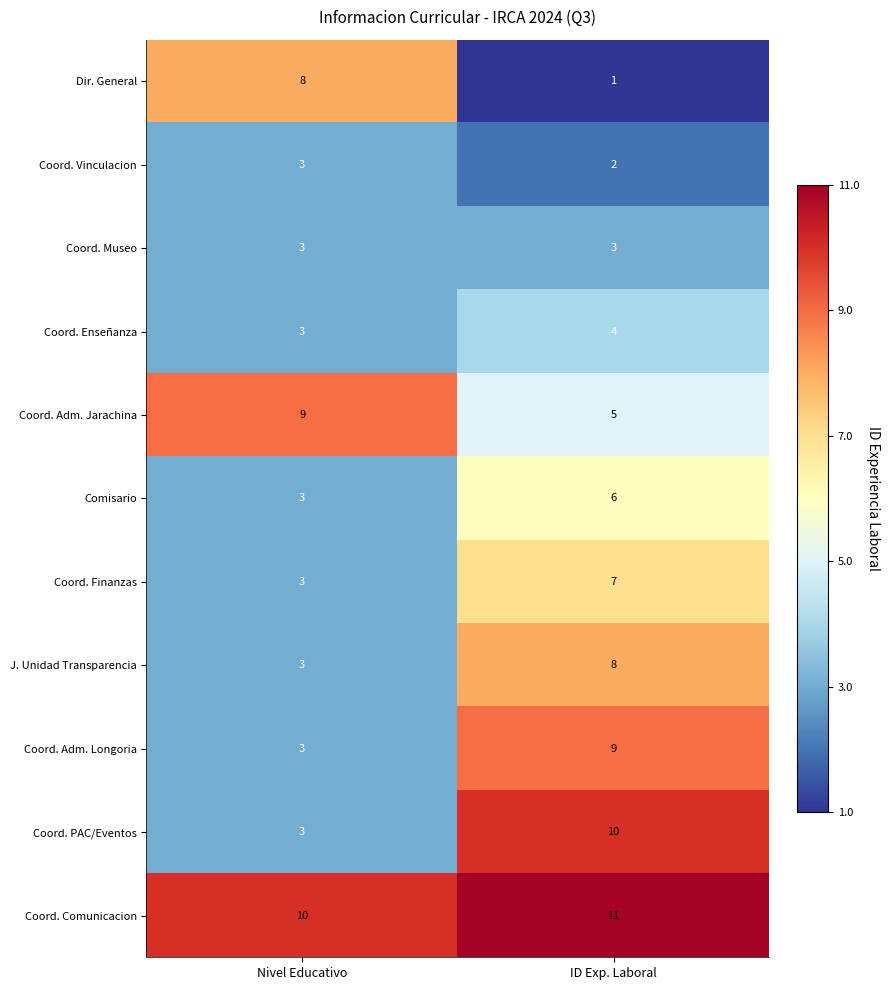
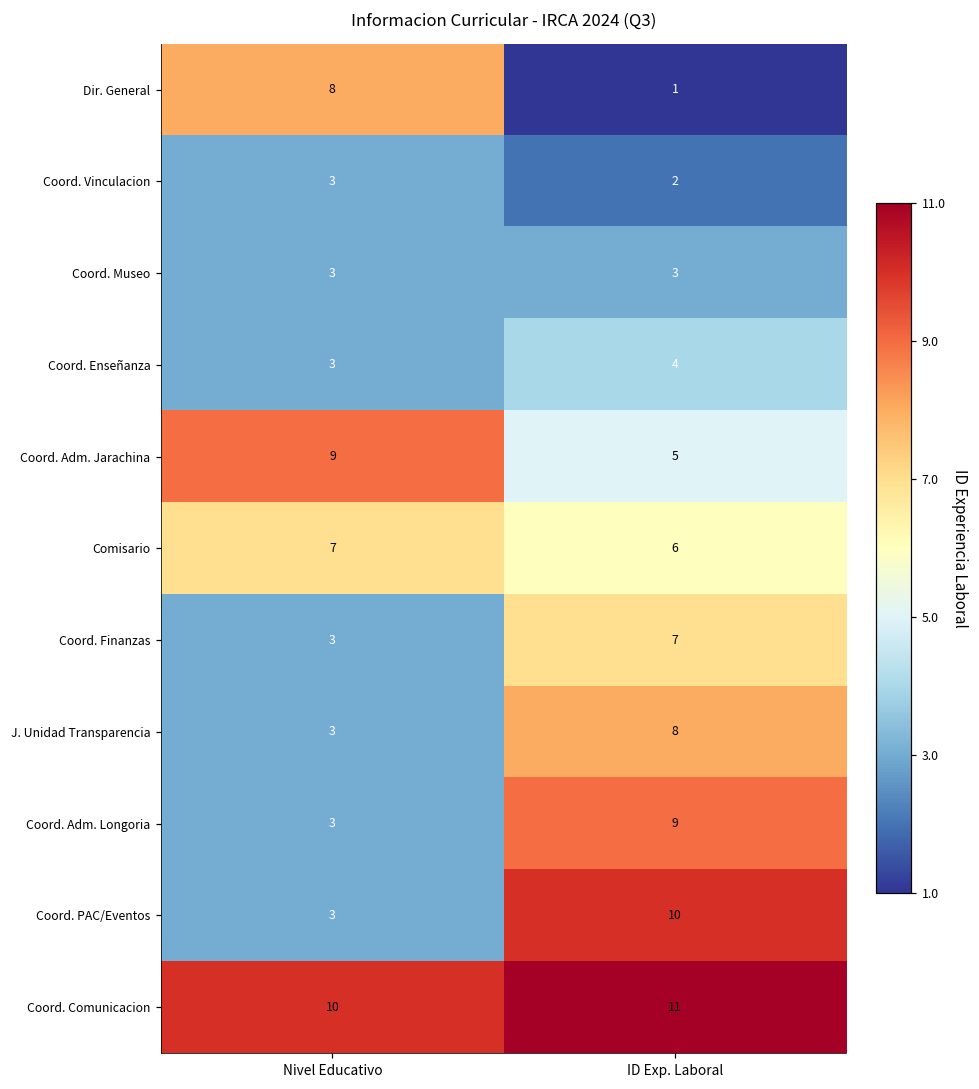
Comisario, Nivel Educativo: 3 -> 7
